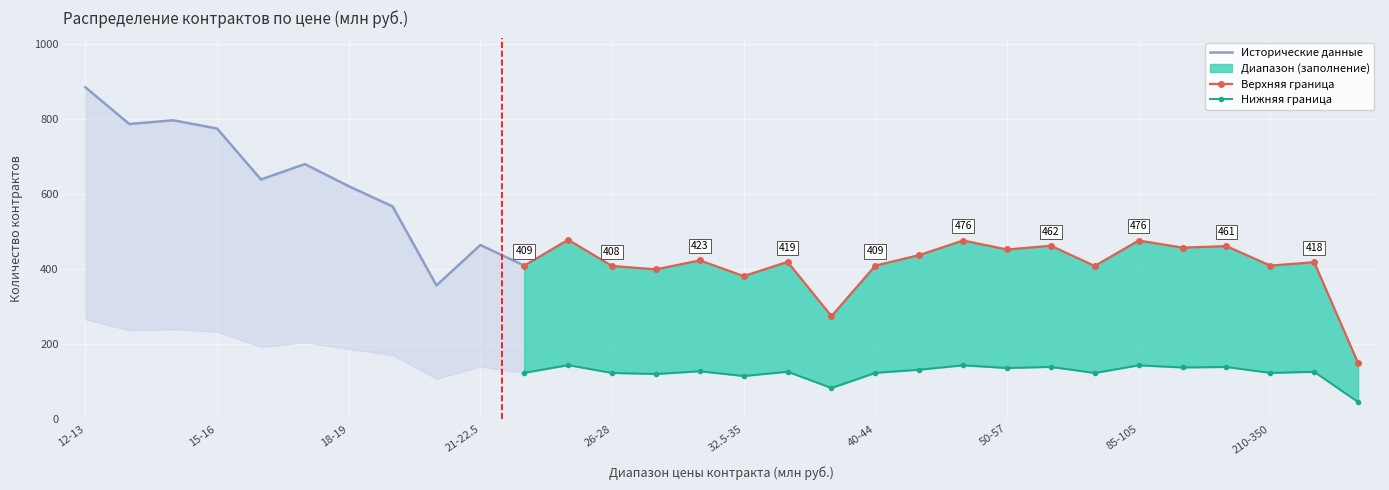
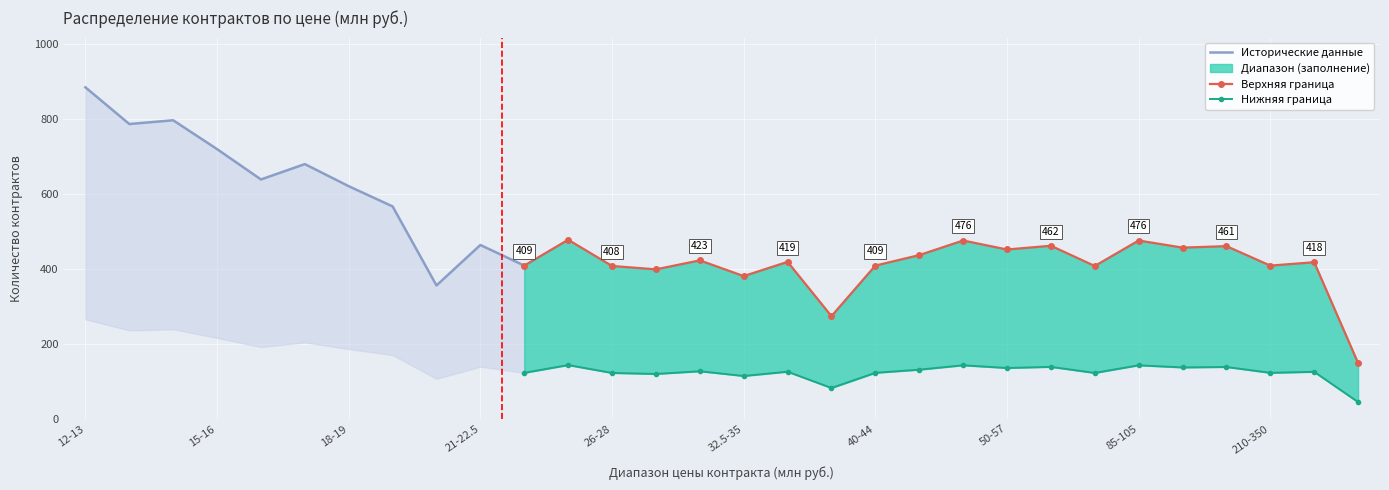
Исторические данные, 15-16: 780 -> 720
